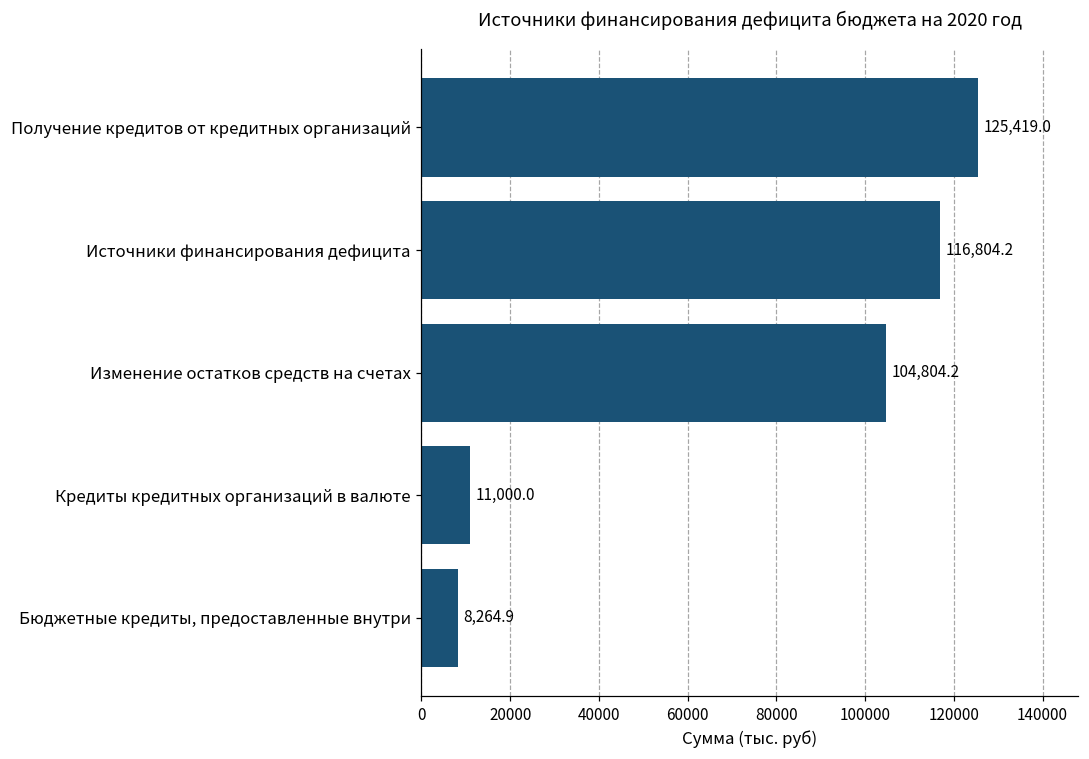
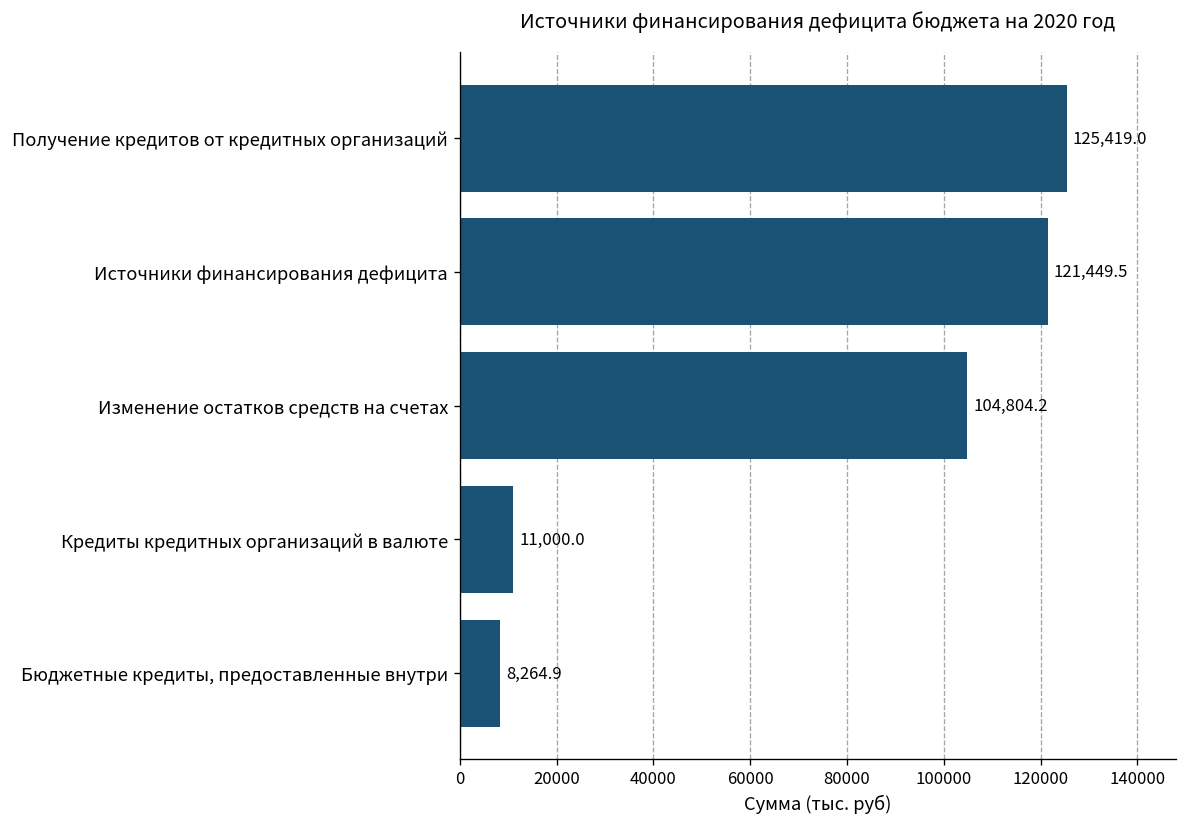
Источники финансирования дефицита: 116,804.2 -> 121,449.5
